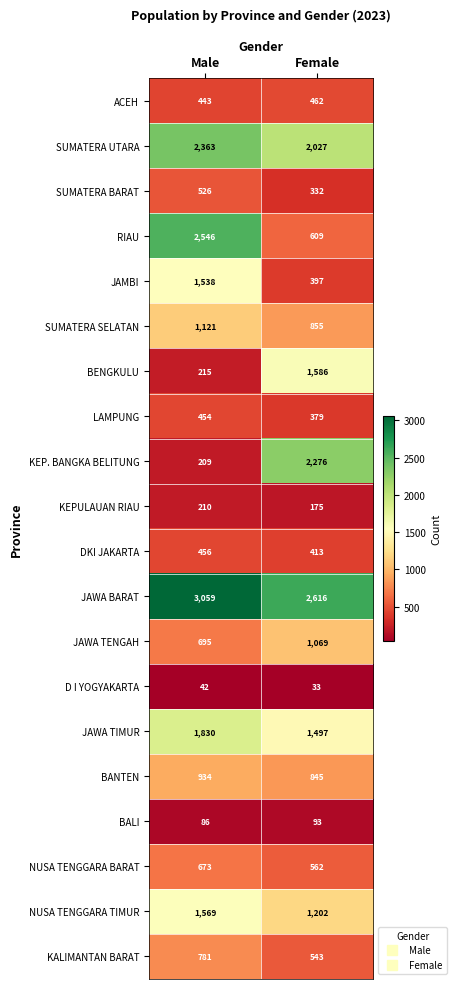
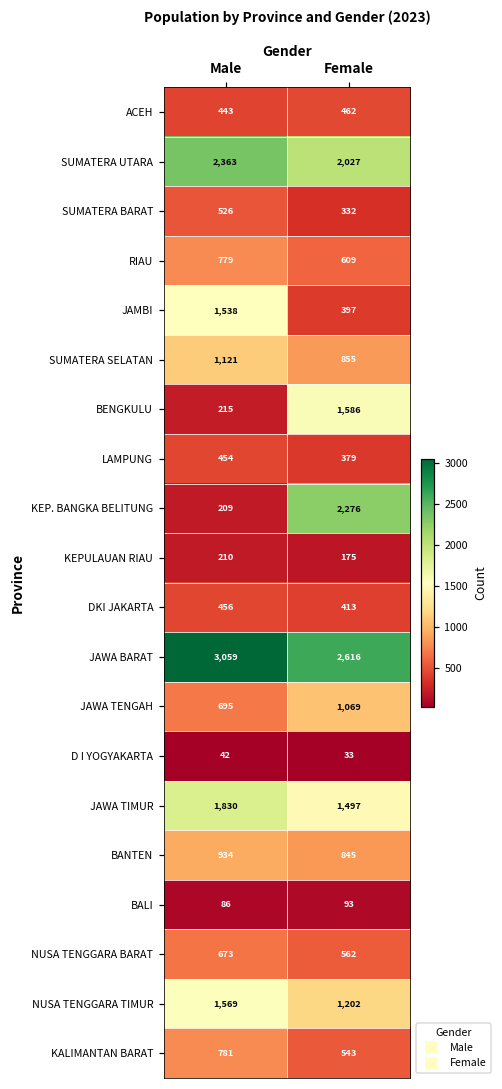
RIAU, Male: 2,546 -> 779
